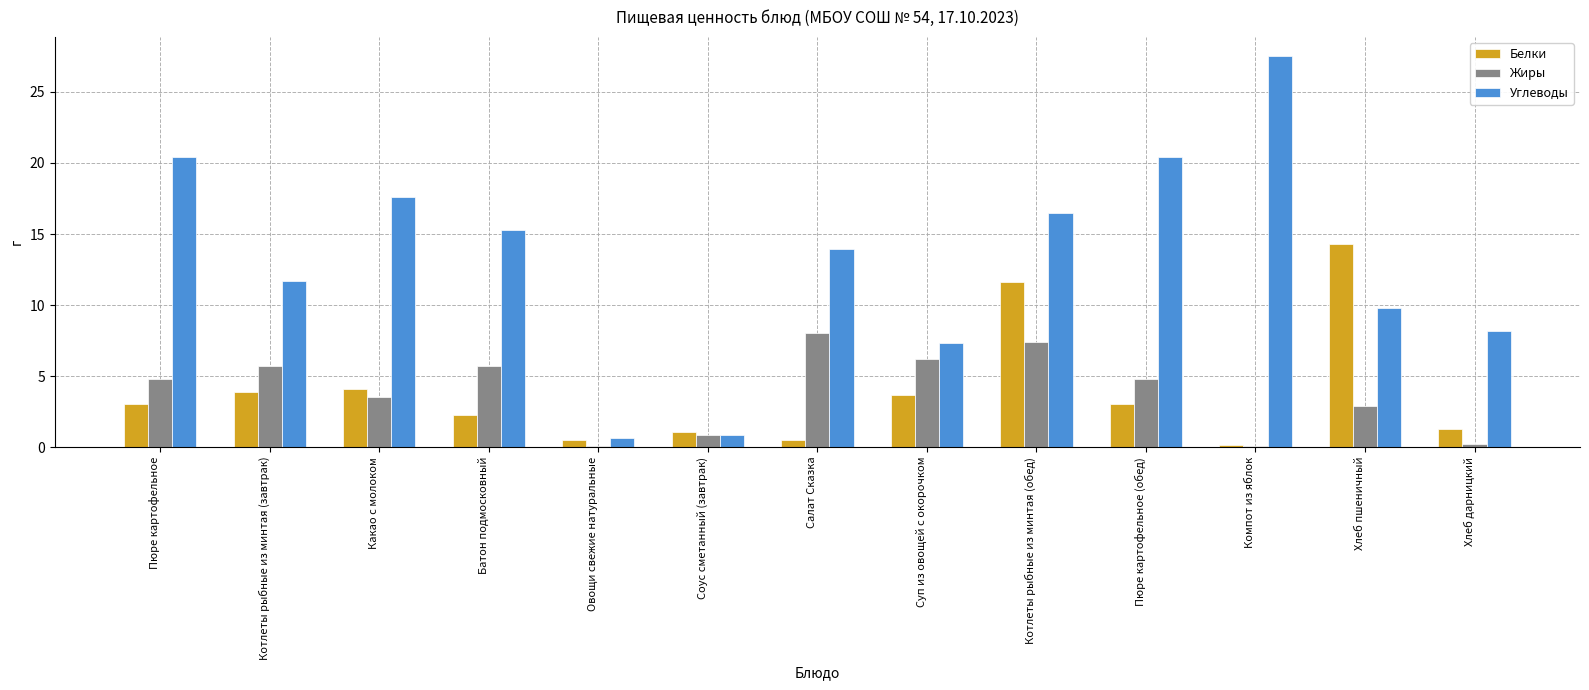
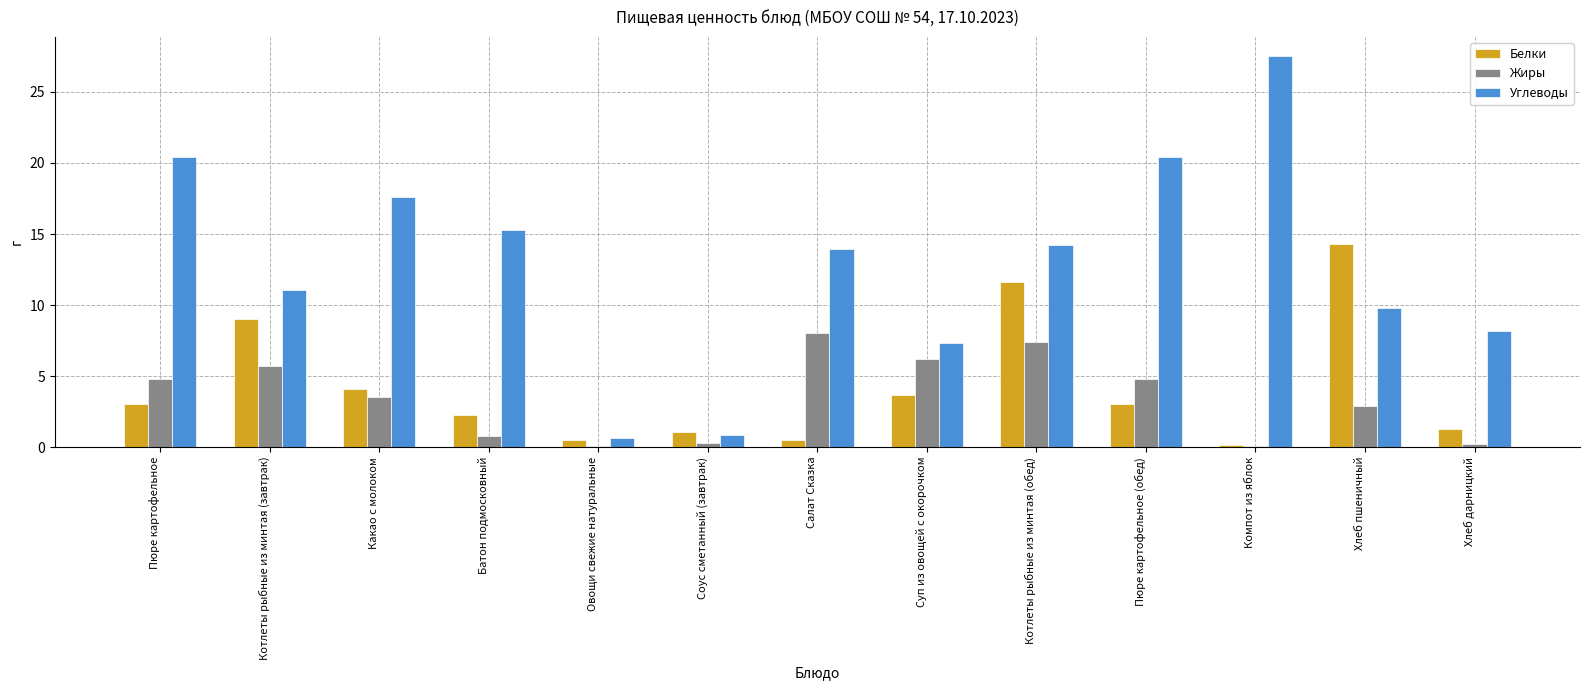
Белки, Котлеты рыбные из минтая (завтрак): 3.9 -> 9.0
Углеводы, Котлеты рыбные из минтая (завтрак): 11.7 -> 11.1
Жиры, Батон подмосковный: 5.7 -> 0.8
Жиры, Соус сметанный (завтрак): 0.9 -> 0.3
Углеводы, Котлеты рыбные из минтая (обед): 16.5 -> 14.3
